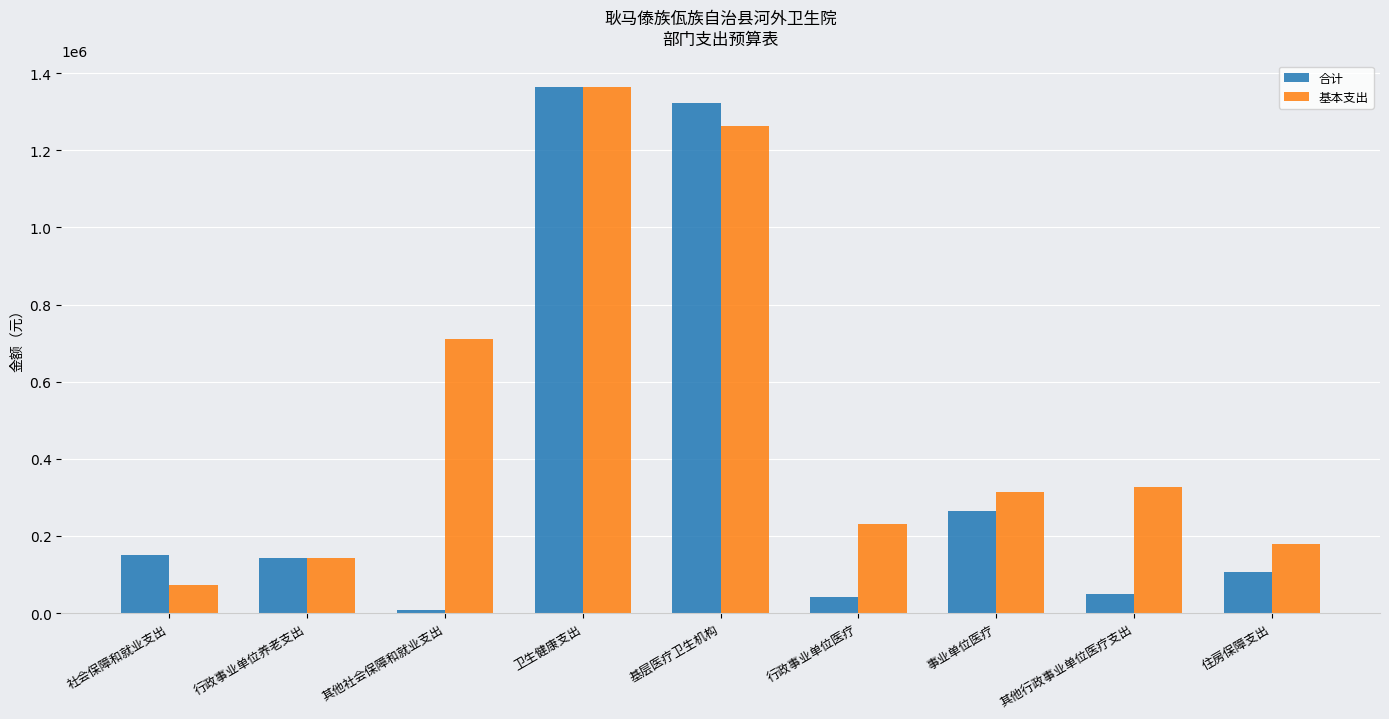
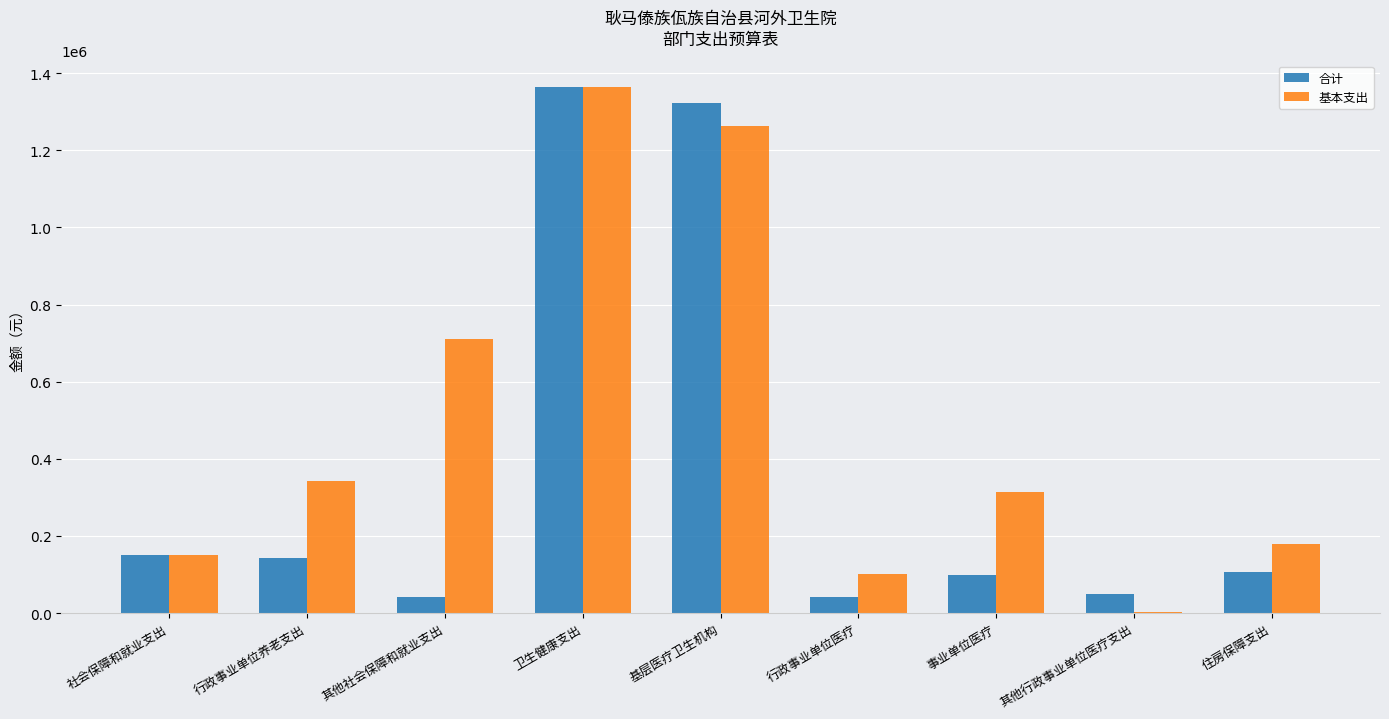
基本支出, 社会保障和就业支出: 70000 -> 150000
基本支出, 行政事业单位养老支出: 140000 -> 340000
合计, 其他社会保障和就业支出: 10000 -> 40000
基本支出, 行政事业单位医疗: 230000 -> 100000
合计, 事业单位医疗: 260000 -> 100000
基本支出, 其他行政事业单位医疗支出: 330000 -> 0
